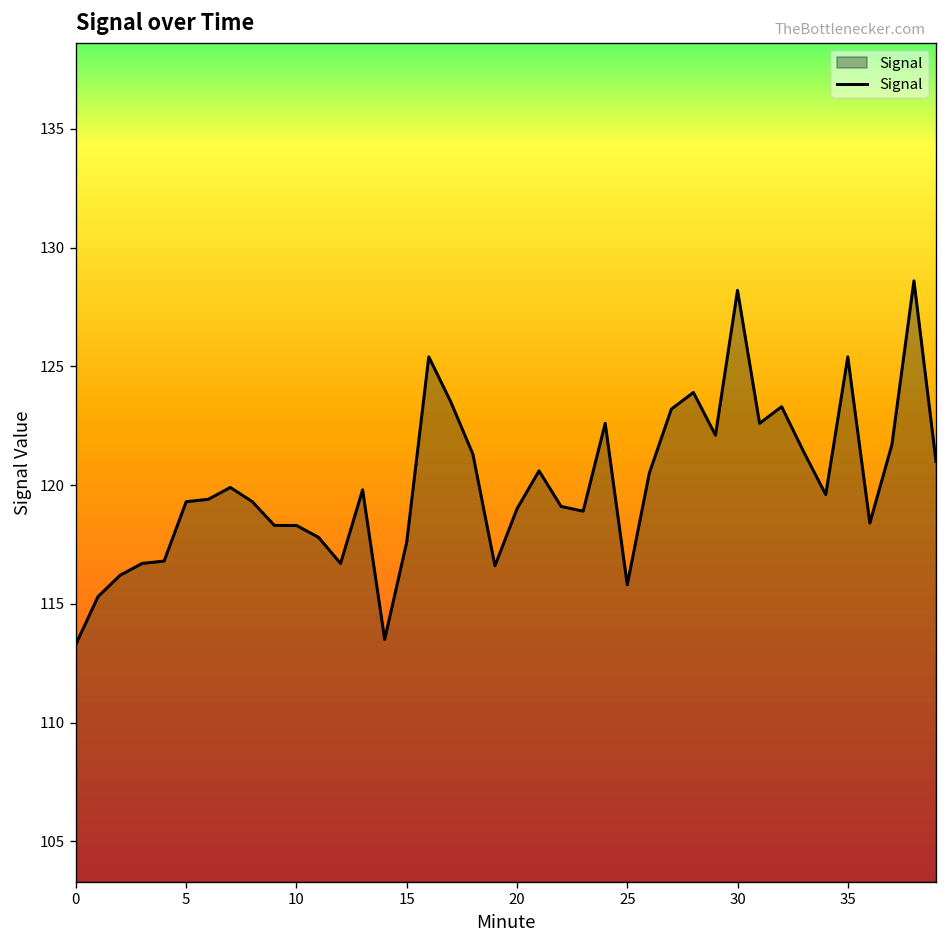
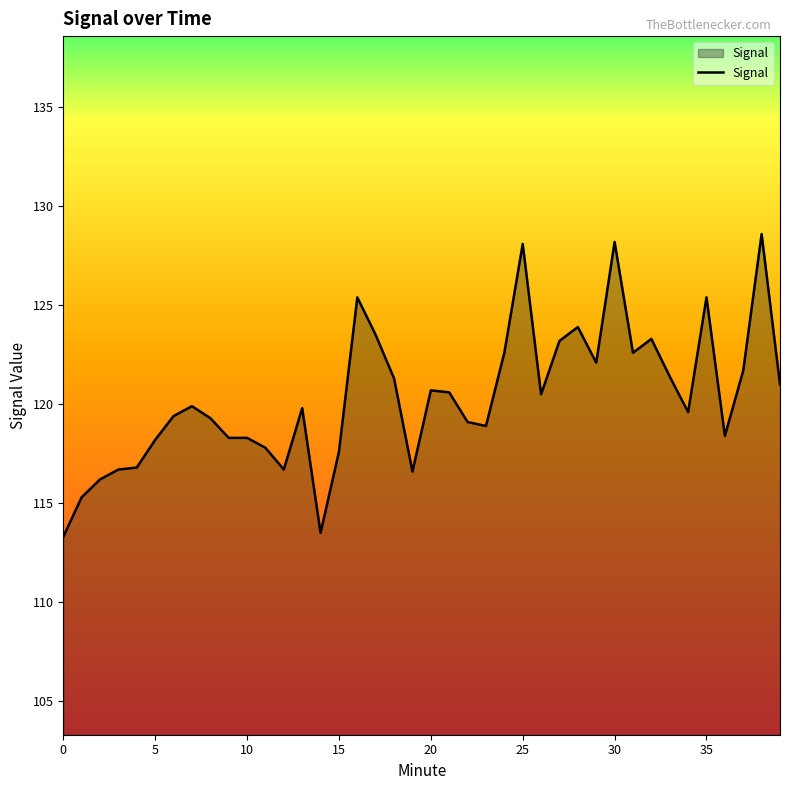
5: 119.3 -> 118.2
20: 119.0 -> 120.7
25: 115.8 -> 128.1
